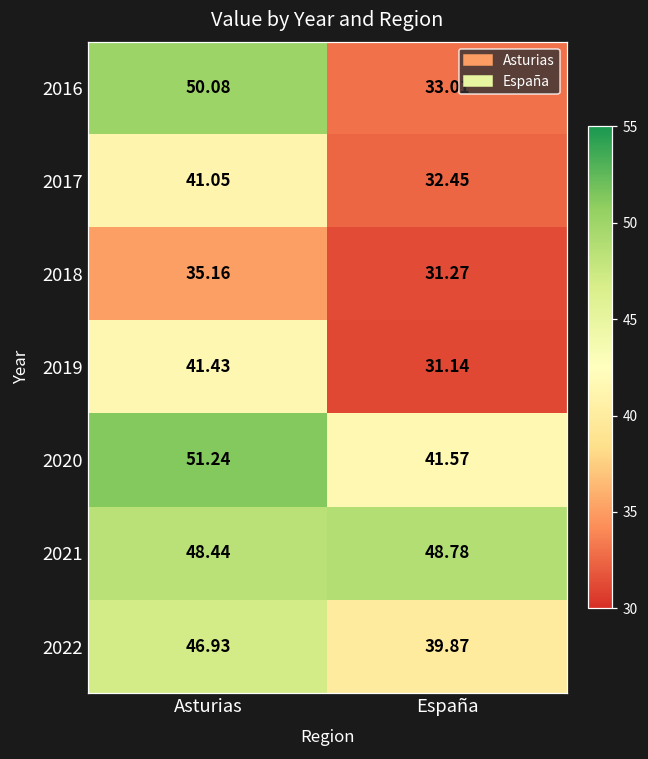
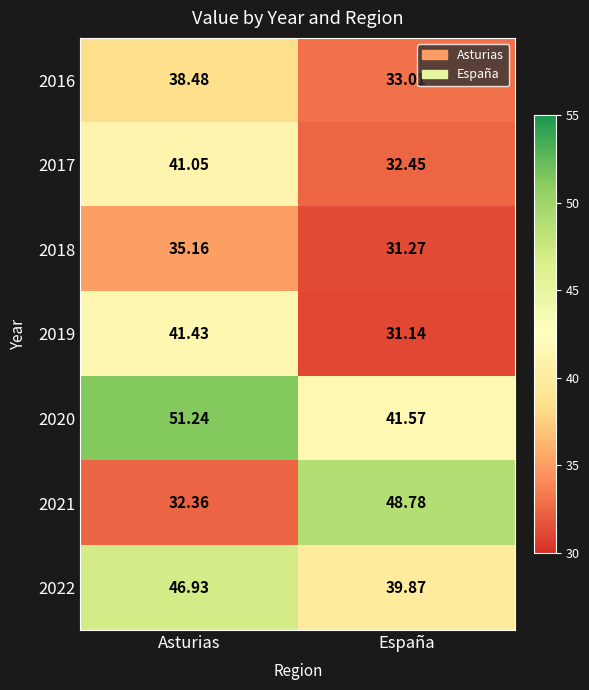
2016, Asturias: 50.08 -> 38.48
2021, Asturias: 48.44 -> 32.36
